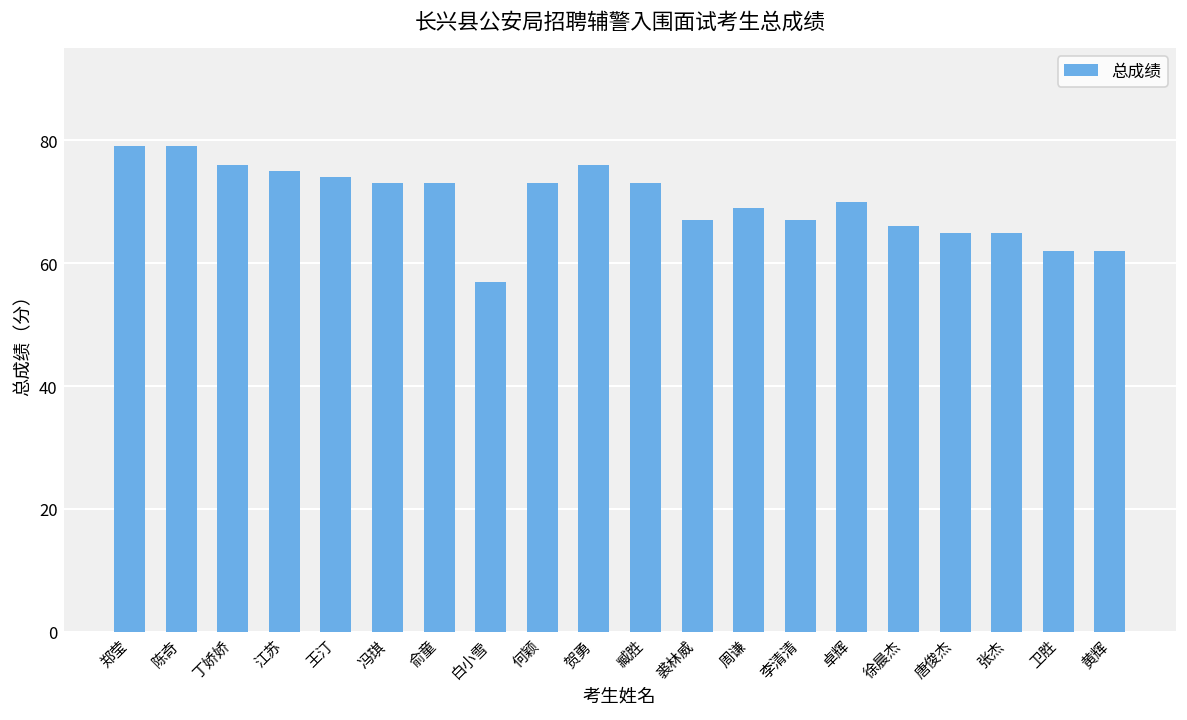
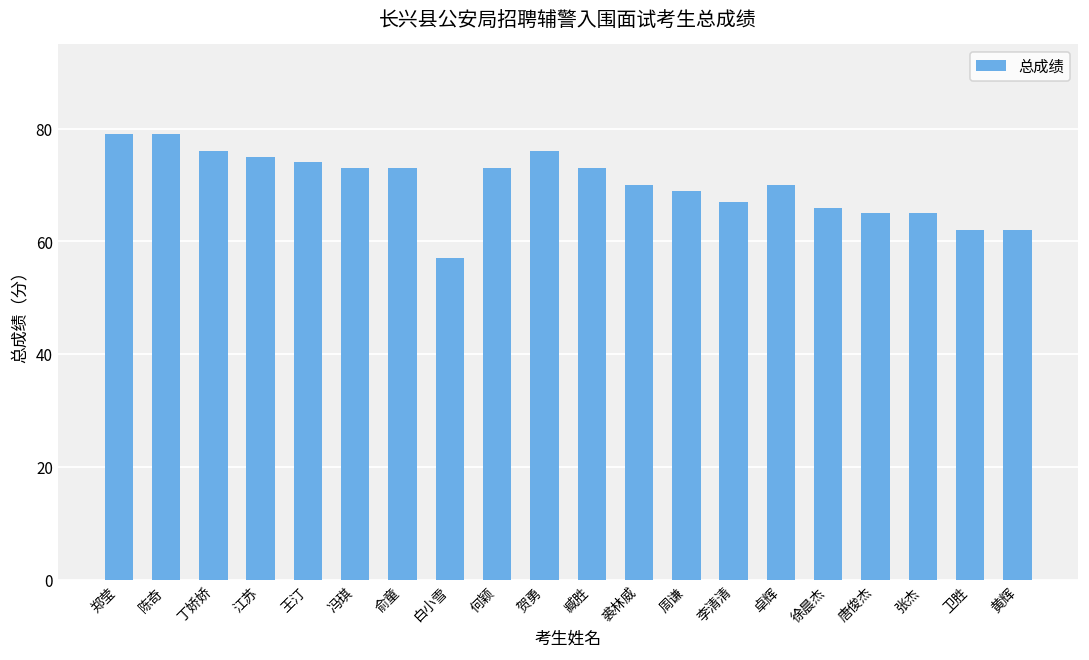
裘林威: 67 -> 70
